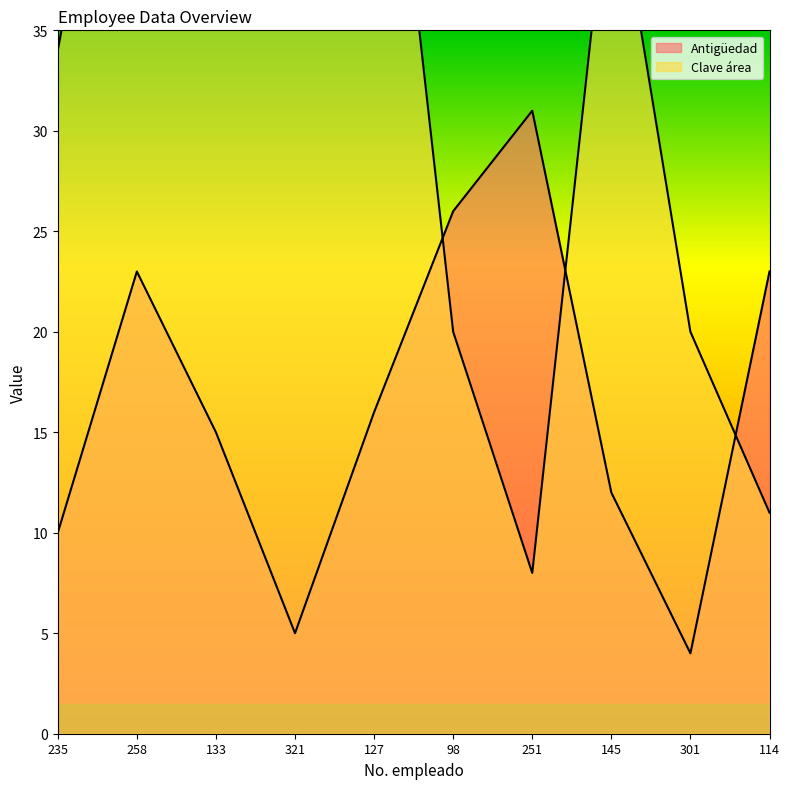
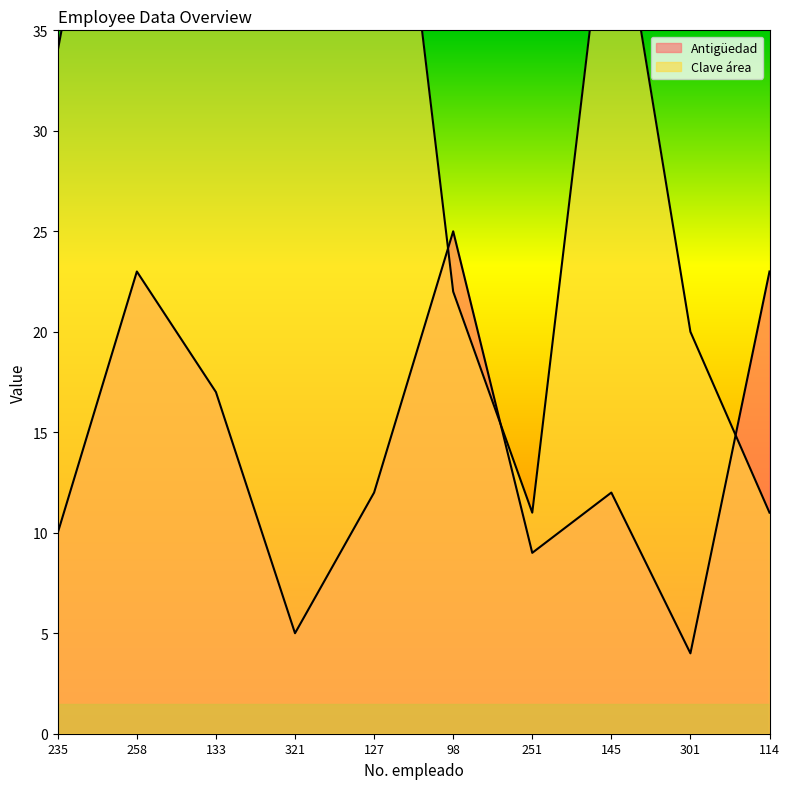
Antigüedad, 133: 15 -> 17
Antigüedad, 127: 16 -> 12
Antigüedad, 98: 26 -> 25
Clave área, 98: 20 -> 22
Antigüedad, 251: 31 -> 9
Clave área, 251: 8 -> 11
